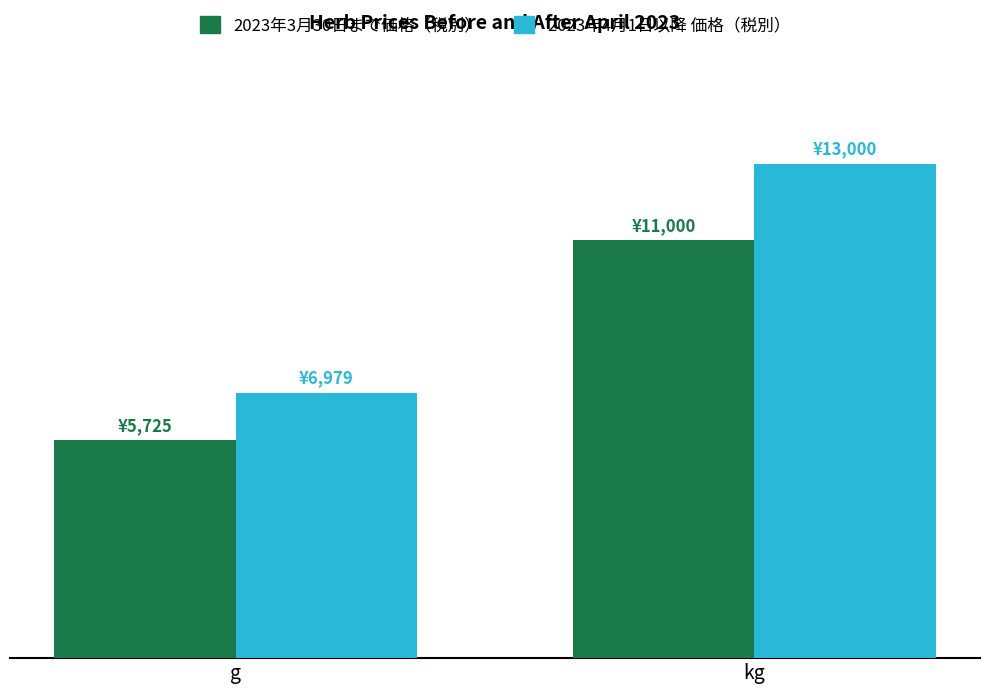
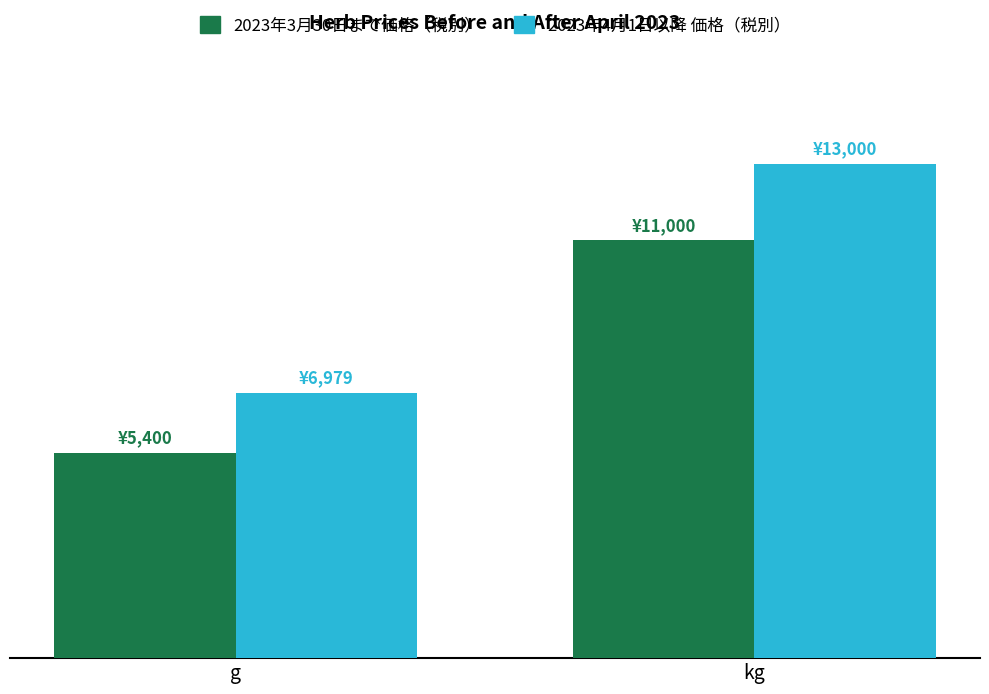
2023年3月30日まで価格（税別）, g: ¥5,725 -> ¥5,400
